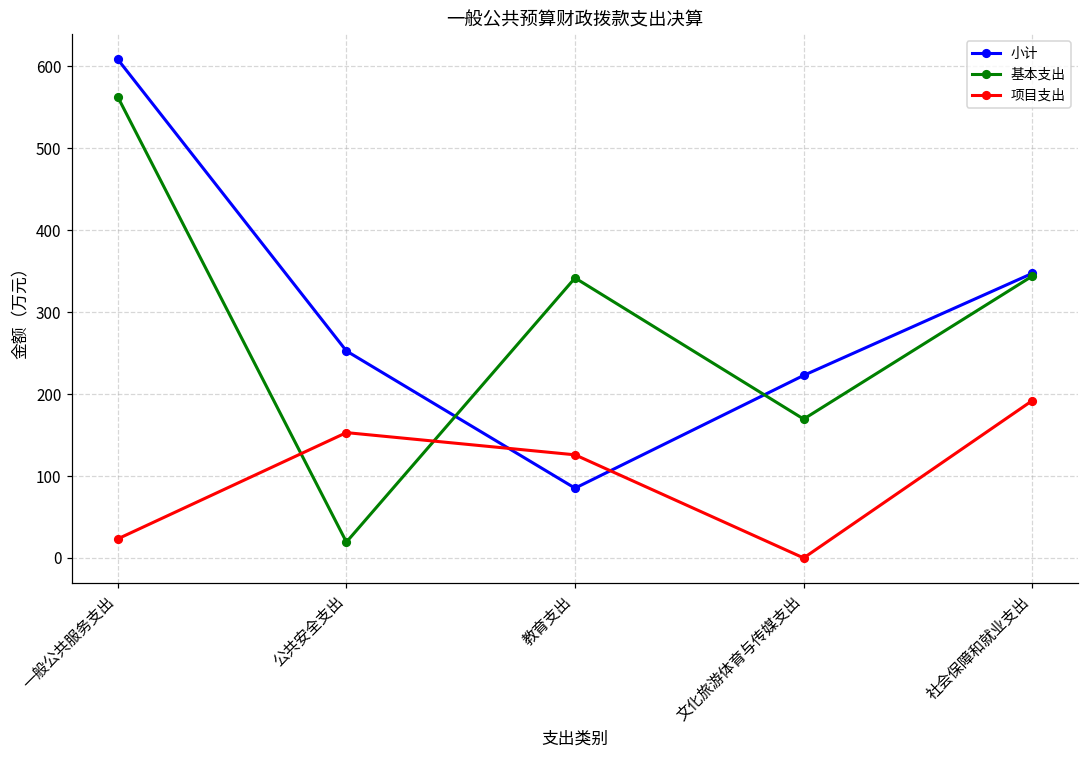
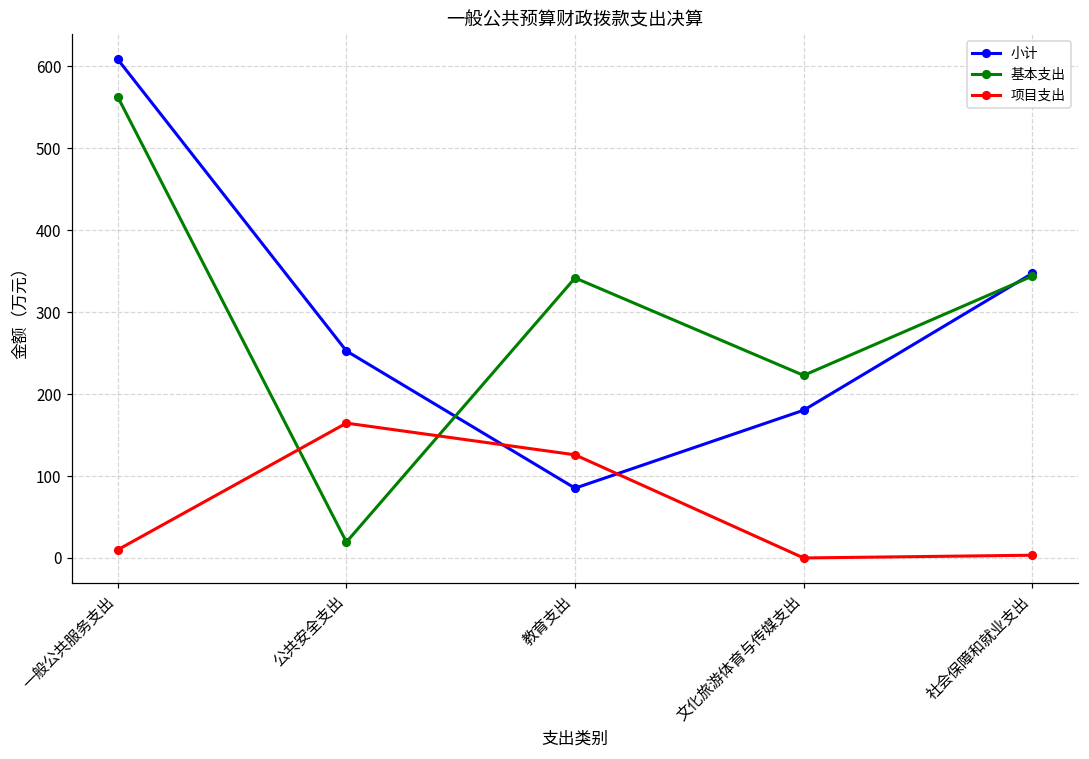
项目支出, 一般公共服务支出: 20 -> 10
项目支出, 公共安全支出: 150 -> 160
小计, 文化旅游体育与传媒支出: 220 -> 180
基本支出, 文化旅游体育与传媒支出: 170 -> 220
项目支出, 社会保障和就业支出: 190 -> 0
